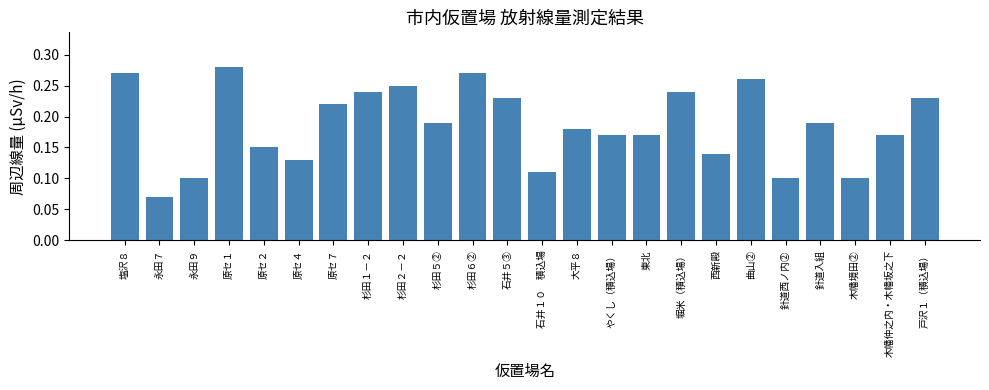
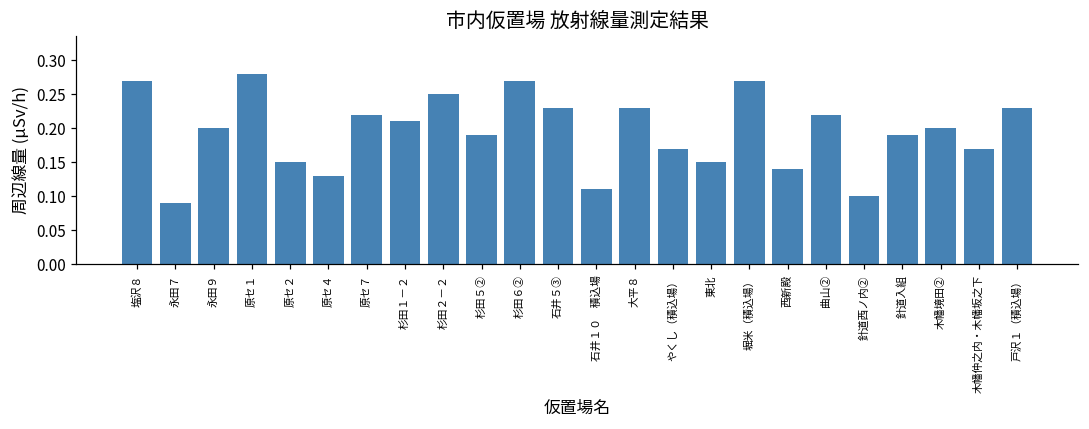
永田７: 0.07 -> 0.09
永田９: 0.1 -> 0.2
杉田１－２: 0.24 -> 0.21
大平８: 0.18 -> 0.23
東北: 0.17 -> 0.15
堀米（積込場）: 0.24 -> 0.27
曲山②: 0.26 -> 0.22
木幡境田②: 0.1 -> 0.2
